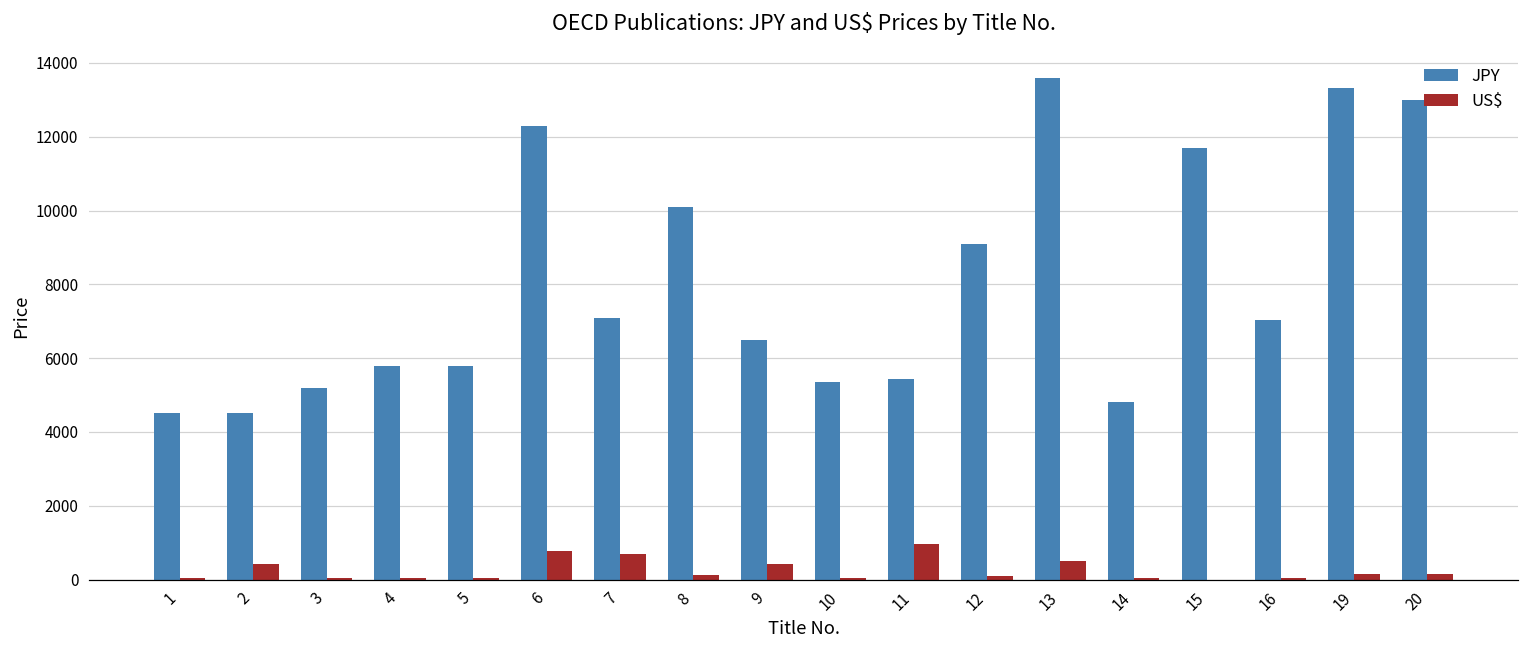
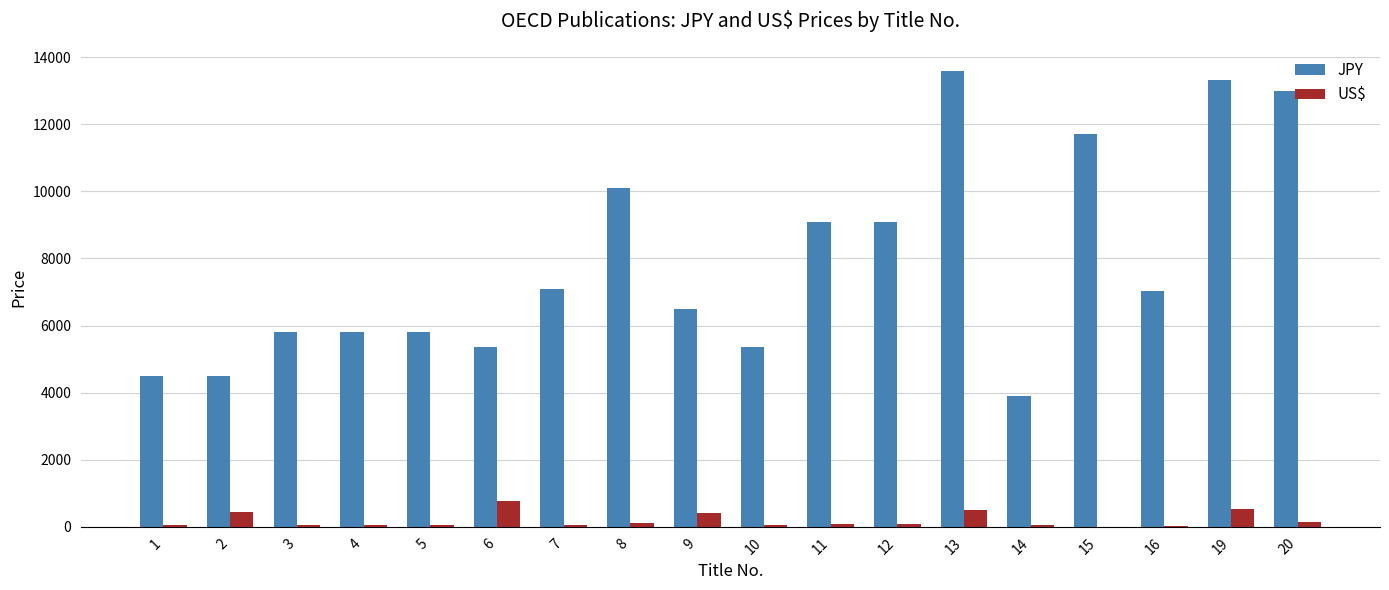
JPY, 3: 5200 -> 5800
JPY, 6: 12300 -> 5400
US$, 7: 700 -> 100
JPY, 11: 5400 -> 9100
US$, 11: 1000 -> 100
JPY, 14: 4800 -> 3900
US$, 19: 100 -> 500
